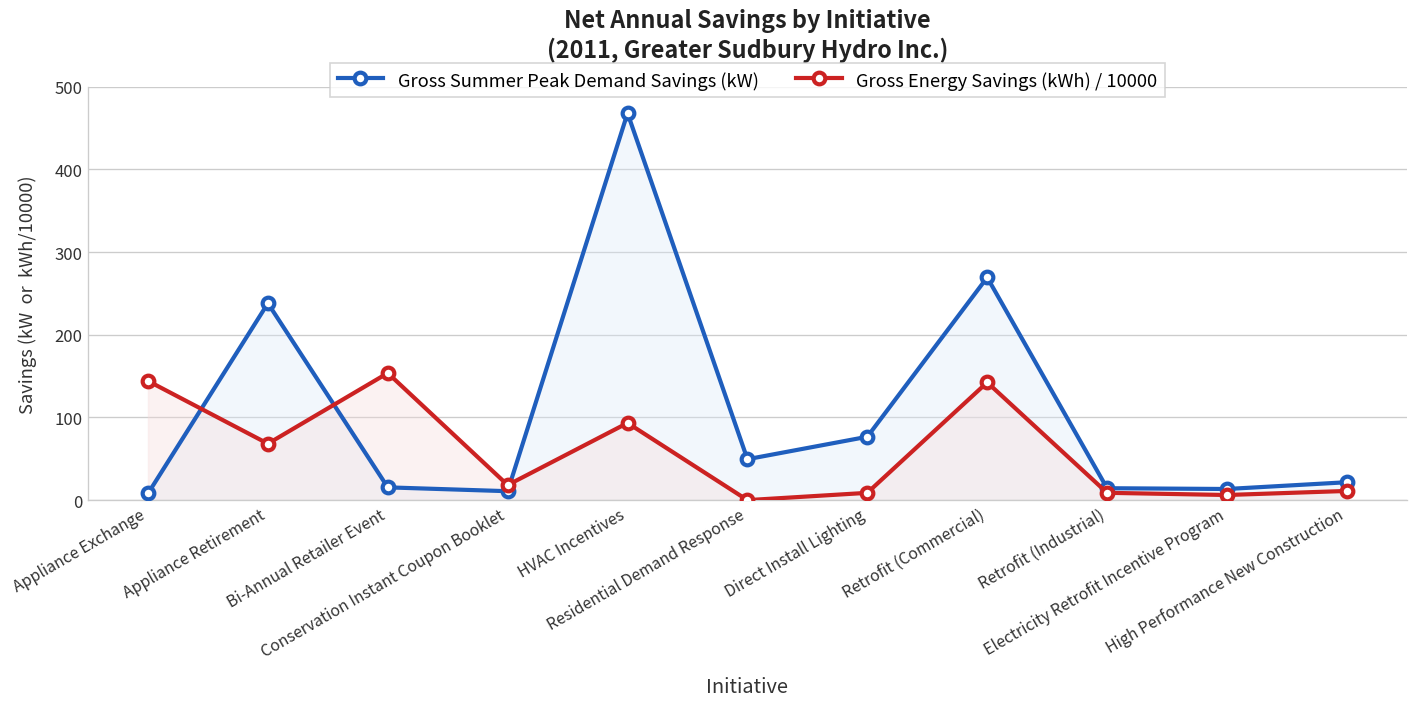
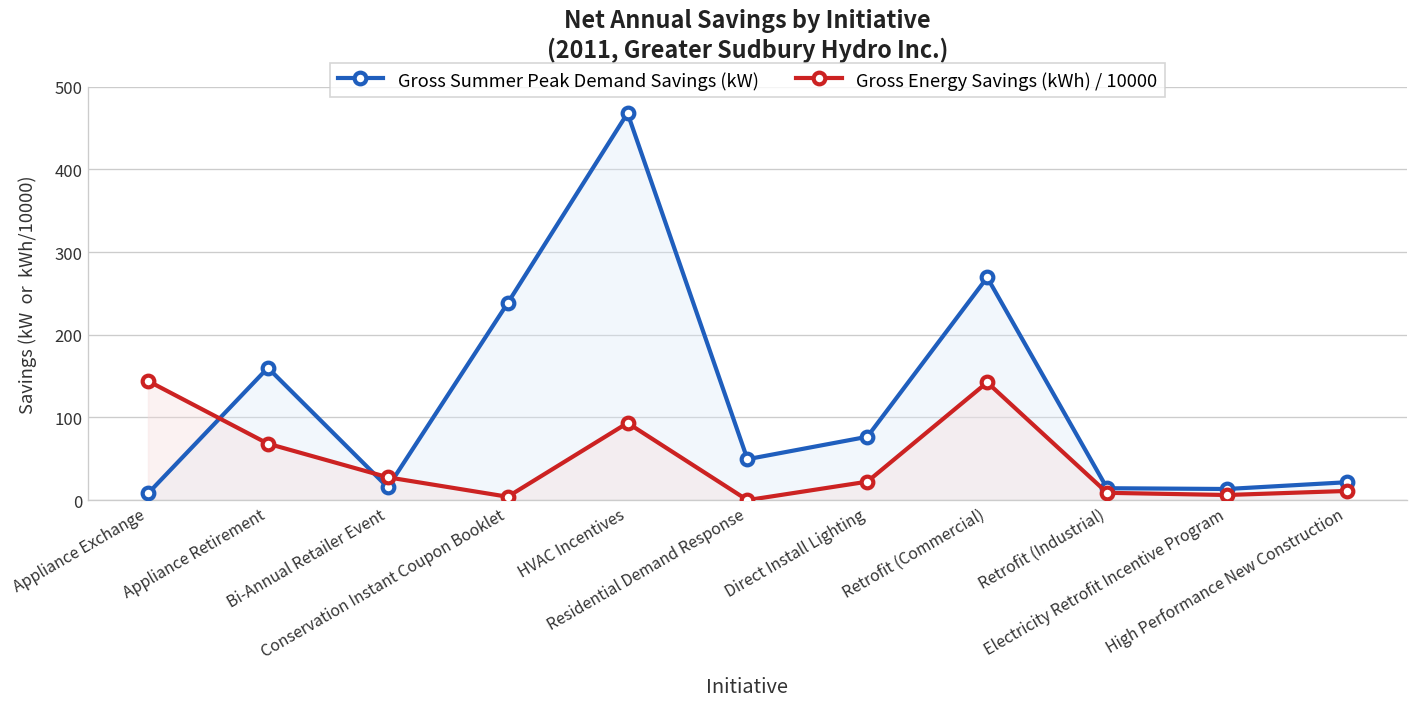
Gross Summer Peak Demand Savings (kW), Appliance Retirement: 240 -> 160
Gross Energy Savings (kWh) / 10000, Bi-Annual Retailer Event: 150 -> 30
Gross Summer Peak Demand Savings (kW), Conservation Instant Coupon Booklet: 10 -> 240
Gross Energy Savings (kWh) / 10000, Conservation Instant Coupon Booklet: 20 -> 0
Gross Energy Savings (kWh) / 10000, Direct Install Lighting: 10 -> 20
